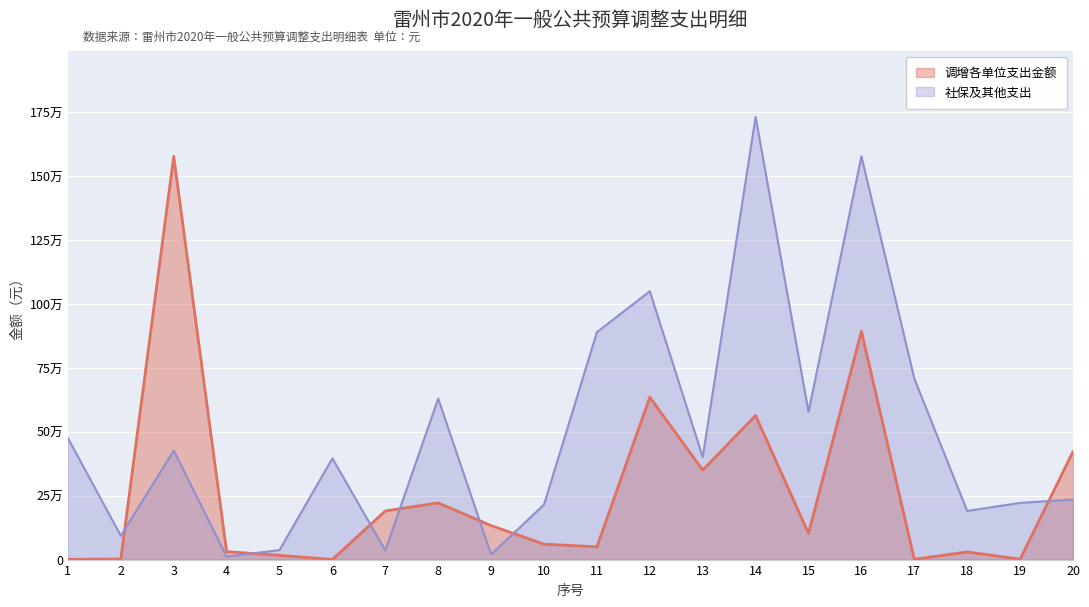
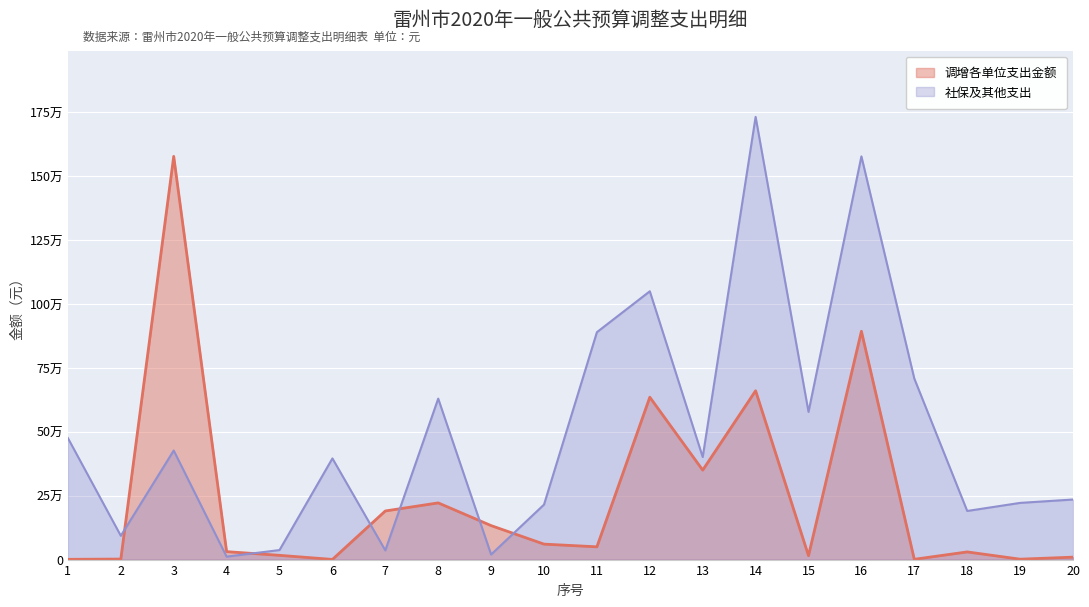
调增各单位支出金额, 14: 56万 -> 66万
调增各单位支出金额, 15: 10万 -> 2万
调增各单位支出金额, 20: 42万 -> 1万
